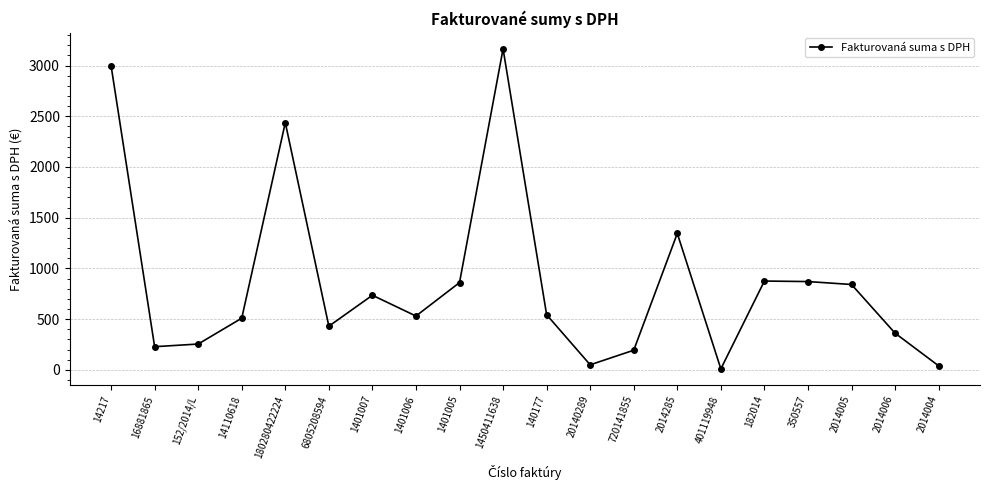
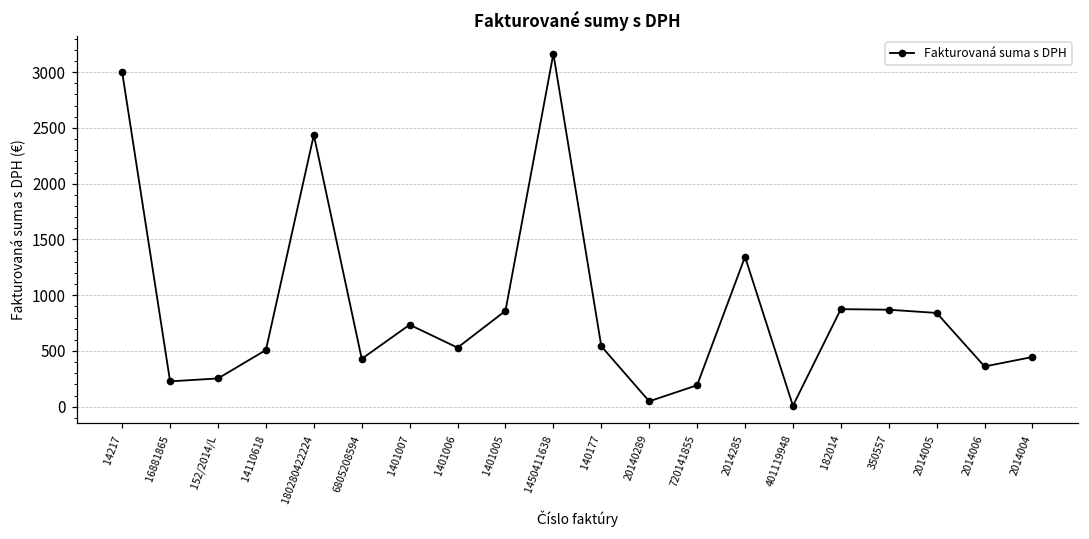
2014004: 40 -> 450
